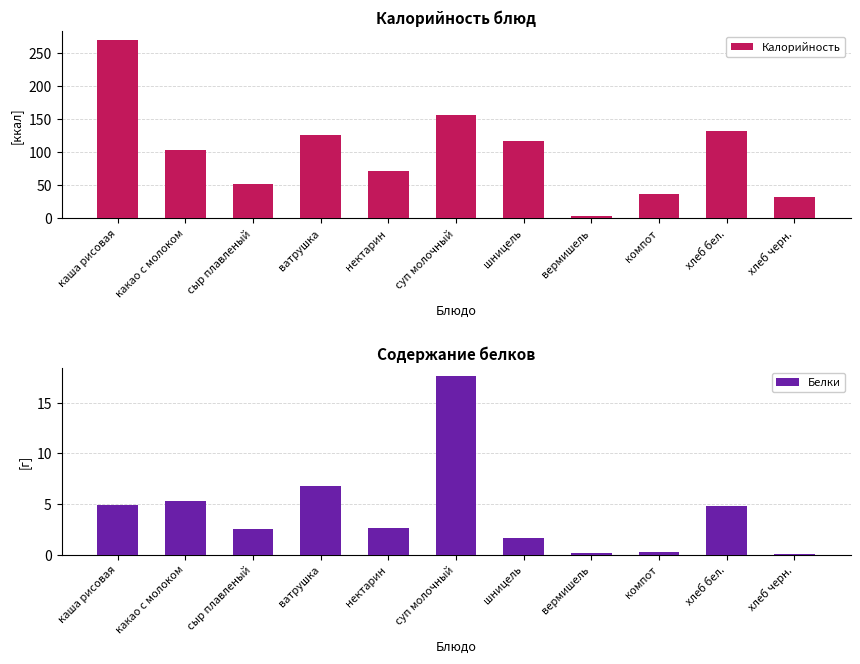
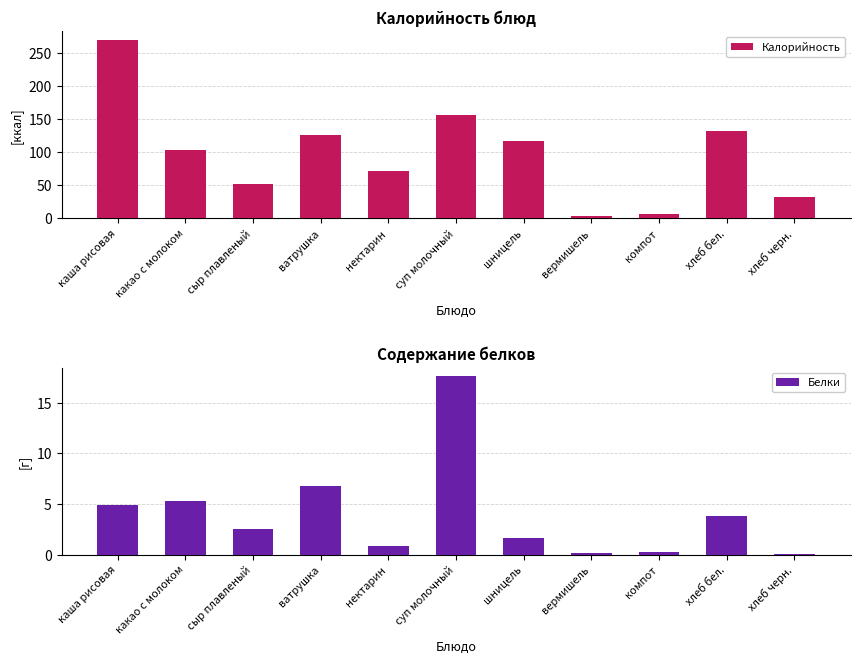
Калорийность блюд, компот: 40 -> 10
Содержание белков, нектарин: 2.6 -> 0.8
Содержание белков, хлеб бел.: 4.8 -> 3.8
